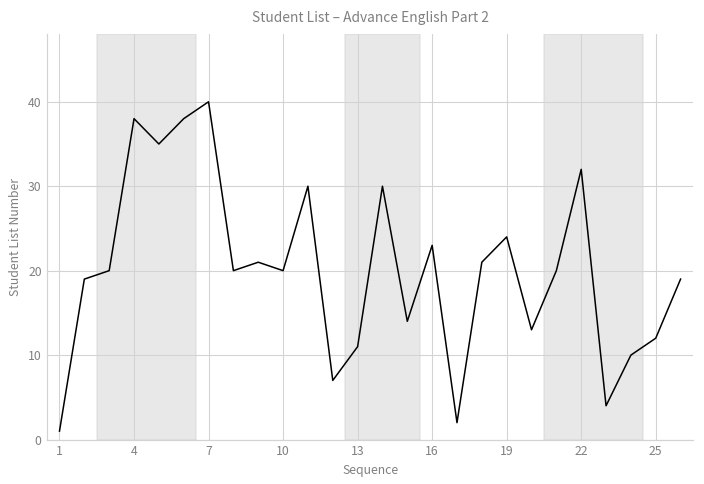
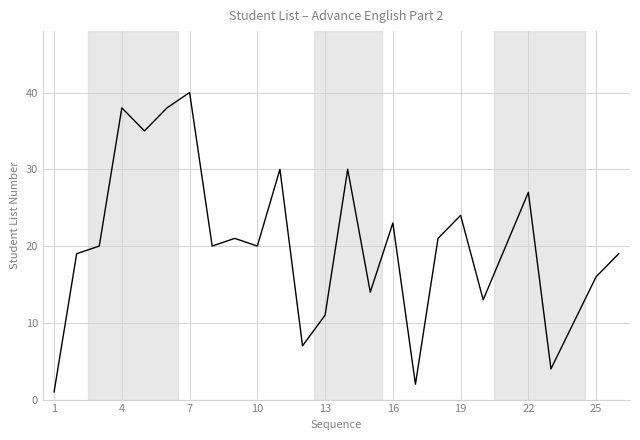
22: 32 -> 27
25: 12 -> 16
